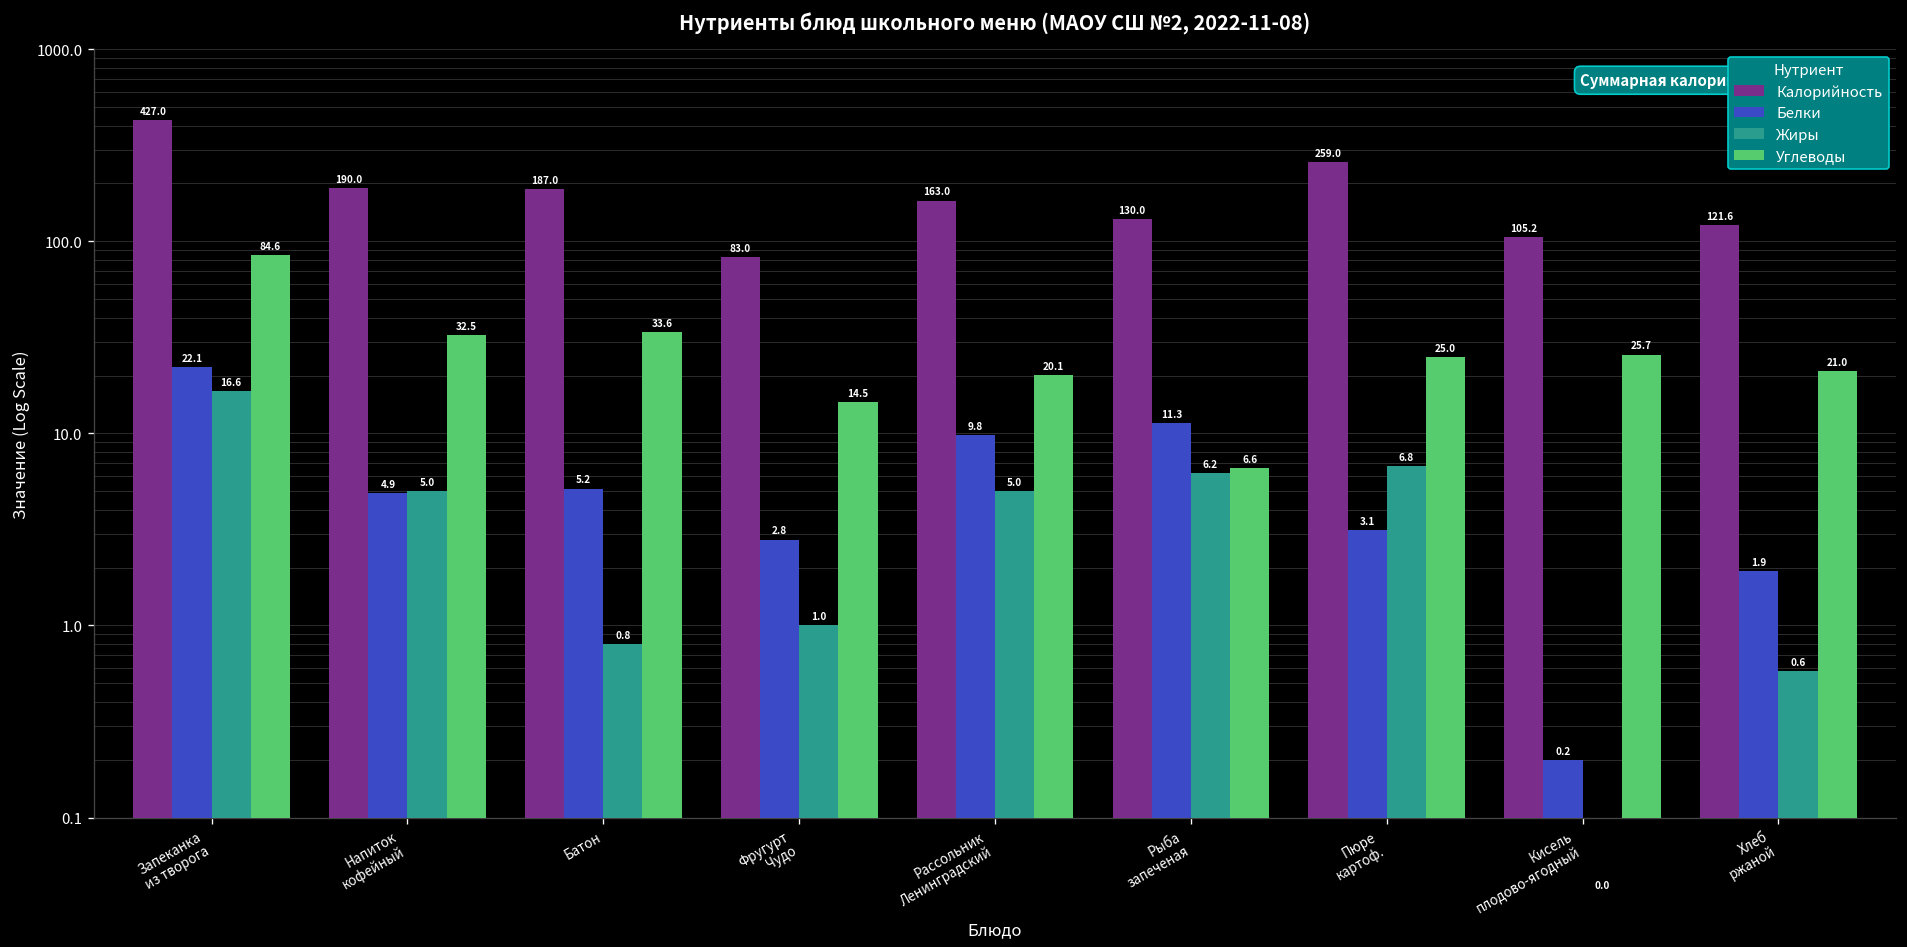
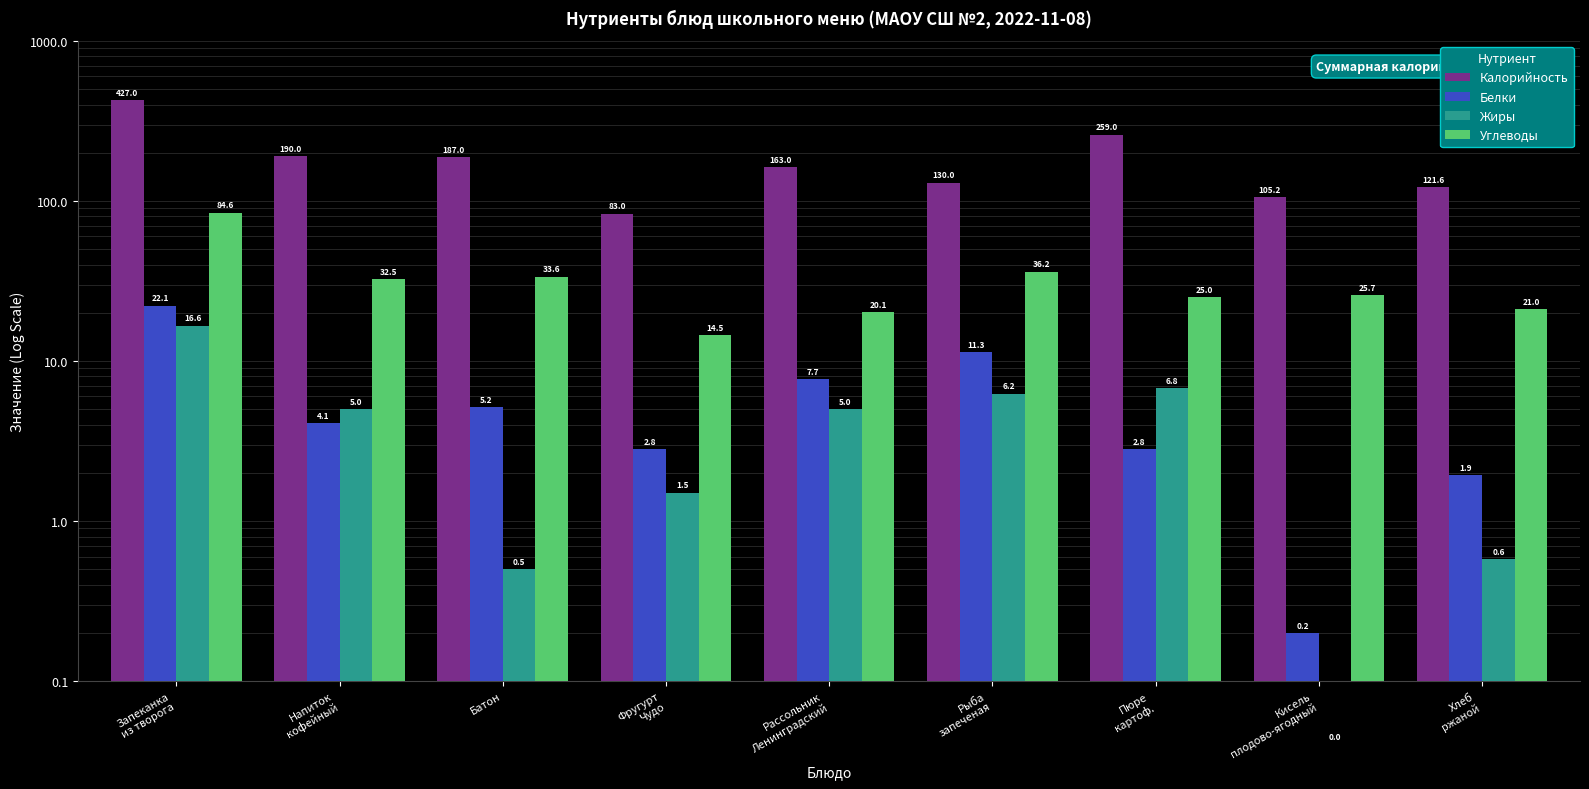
Белки, Напиток кофейный: 4.9 -> 4.1
Жиры, Батон: 0.8 -> 0.5
Жиры, Фругурт Чудо: 1.0 -> 1.5
Белки, Рассольник Ленинградский: 9.8 -> 7.7
Углеводы, Рыба запеченая: 6.6 -> 36.2
Белки, Пюре картоф.: 3.1 -> 2.8
